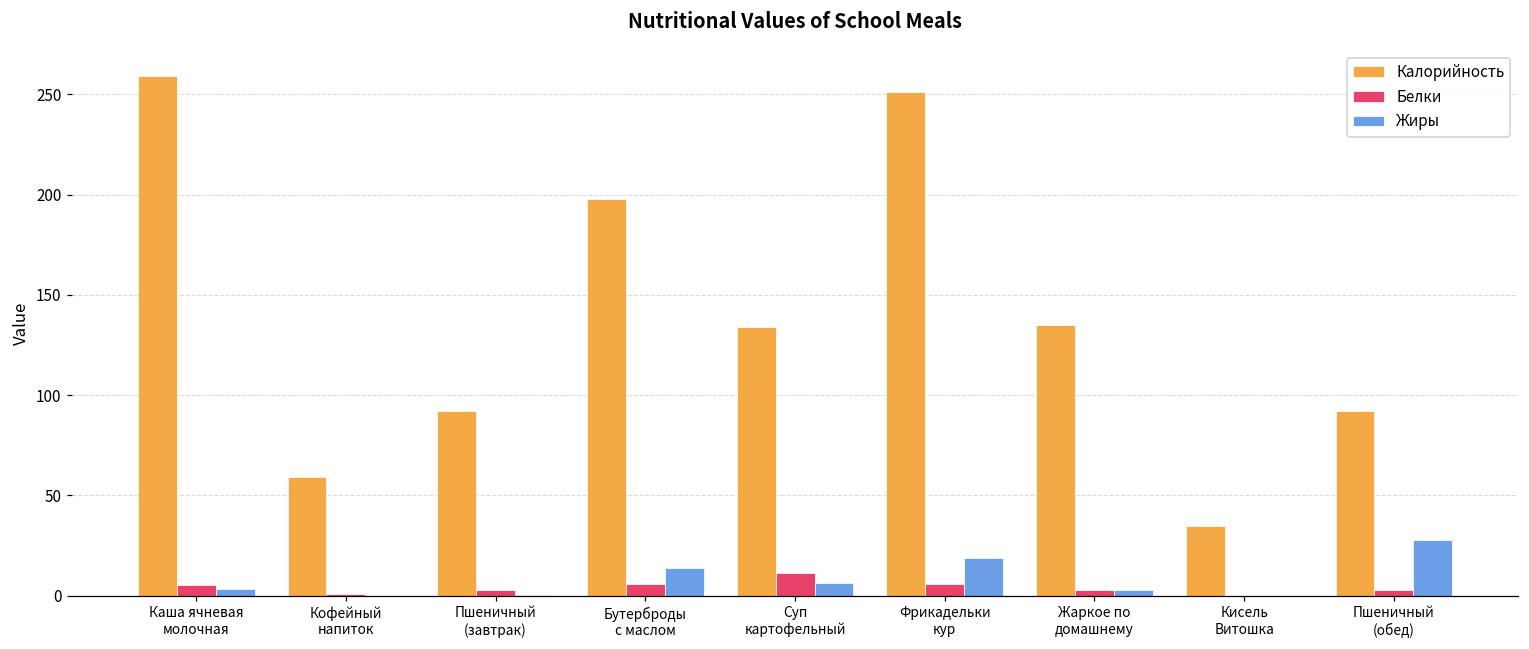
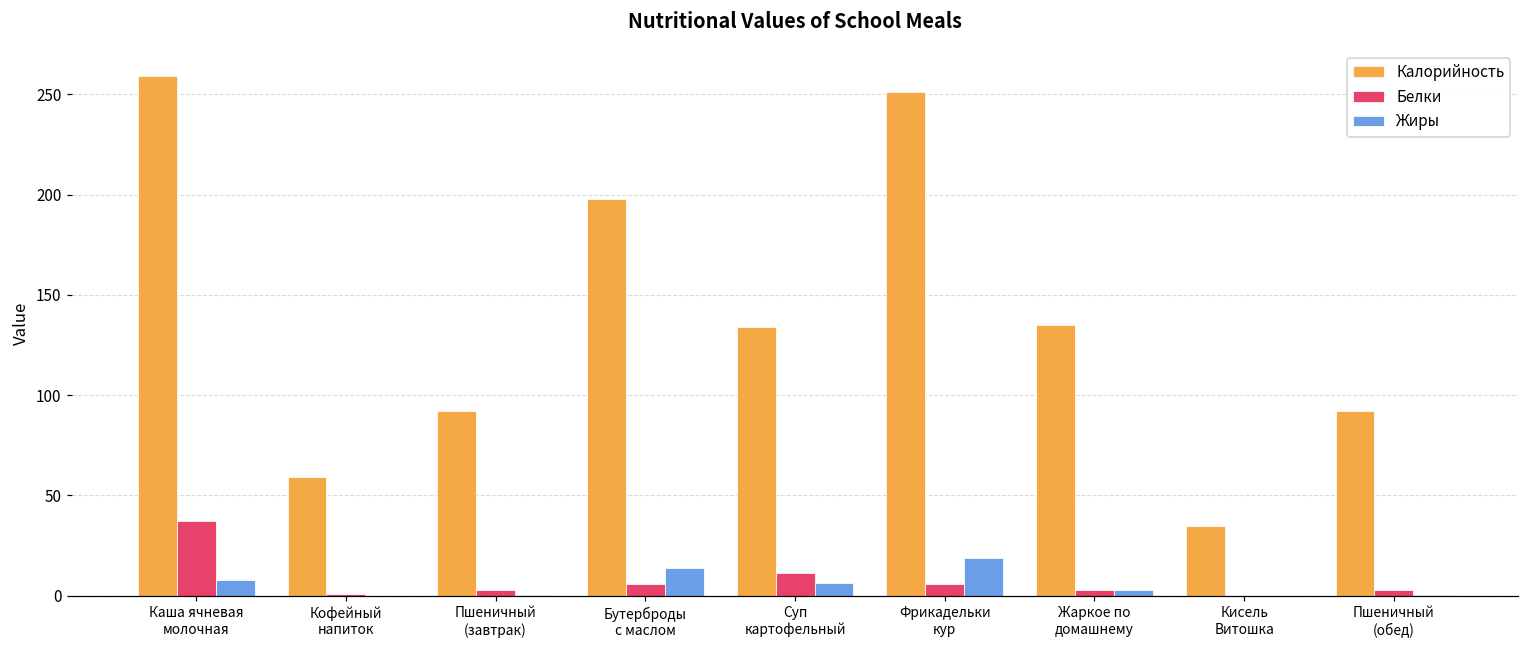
Белки, Каша ячневая молочная: 6 -> 37
Жиры, Каша ячневая молочная: 4 -> 8
Жиры, Пшеничный (обед): 28 -> 0
